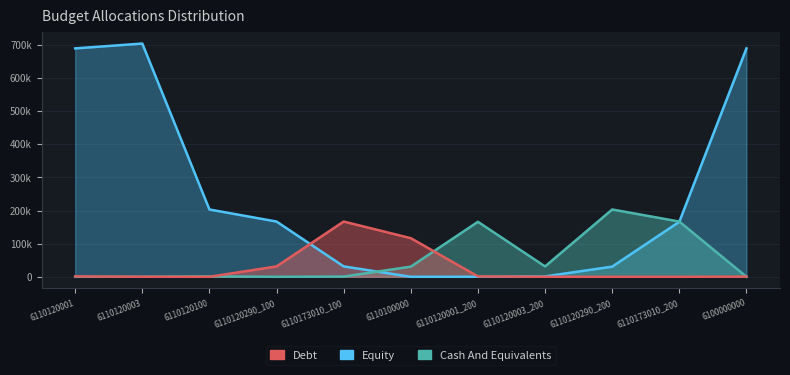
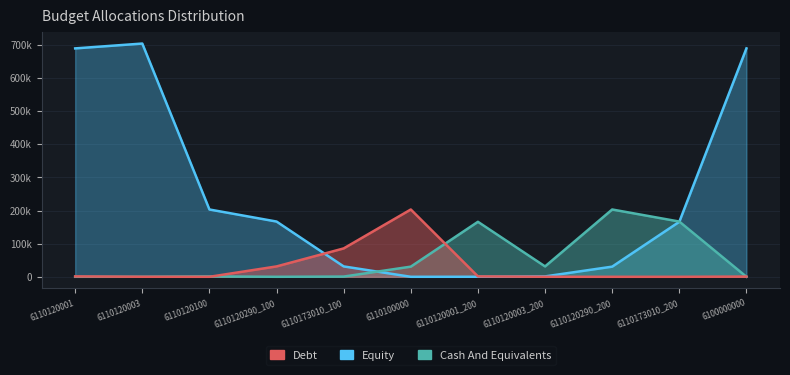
Debt, 6110173010_100: 170000 -> 90000
Debt, 6110100000: 120000 -> 200000
